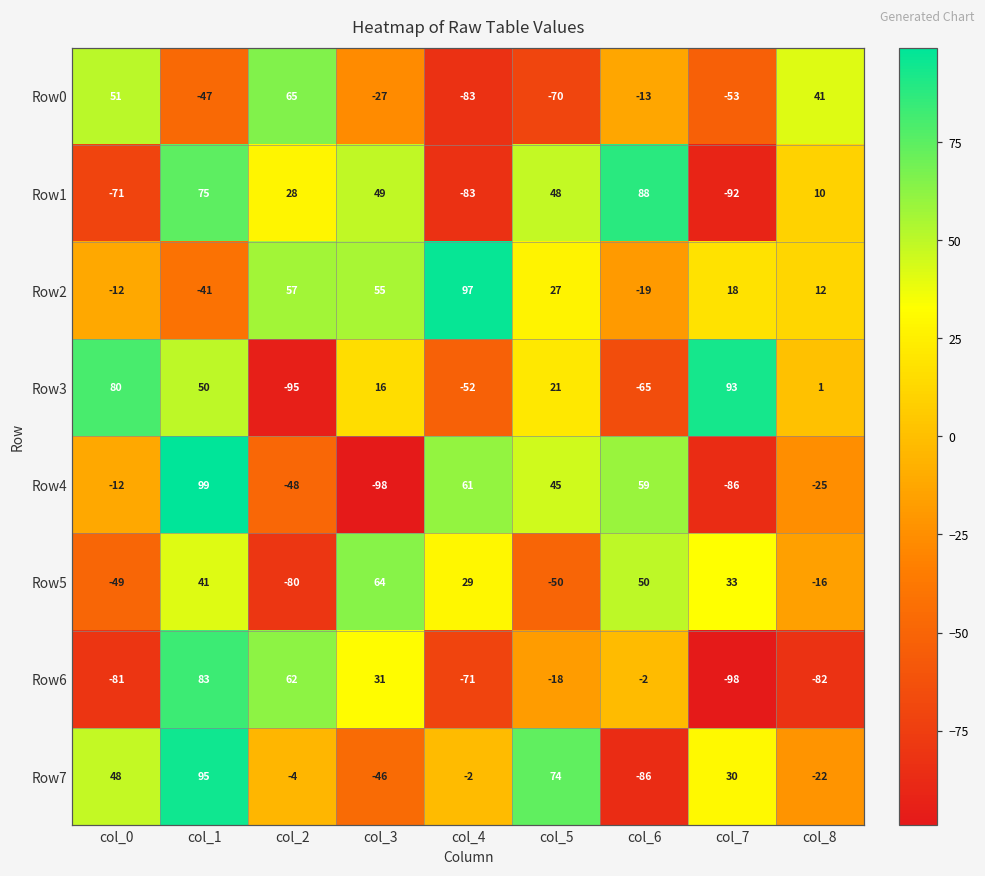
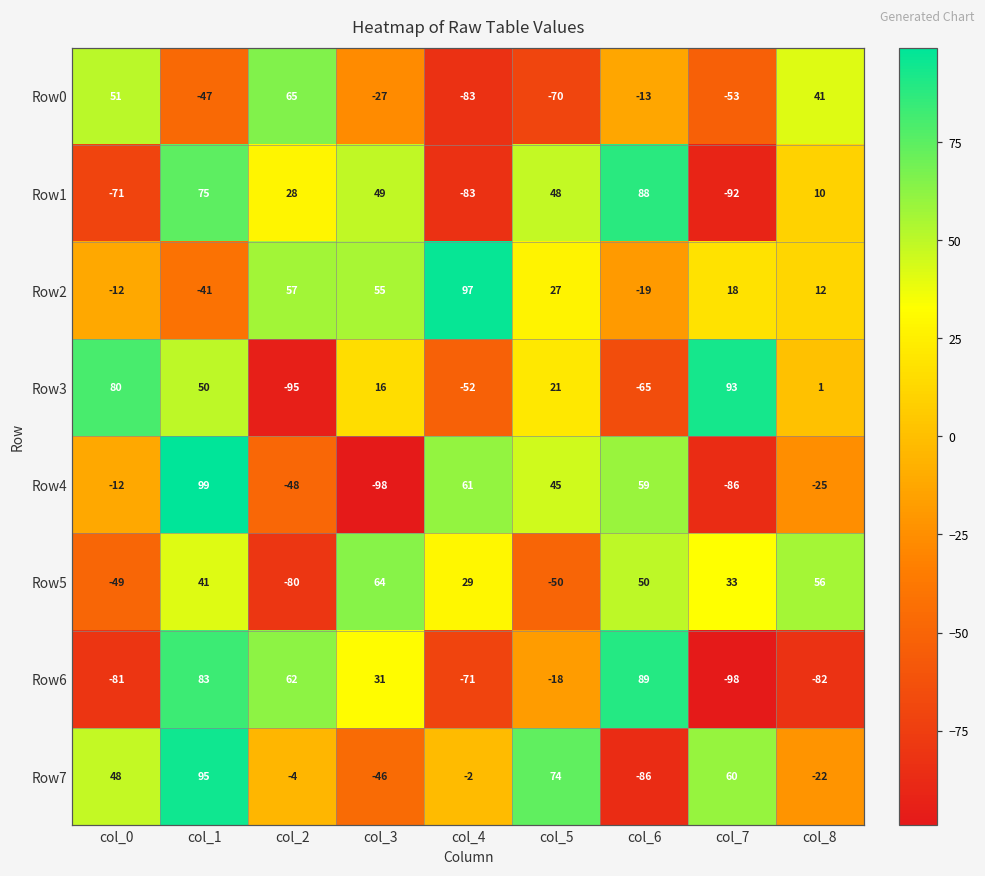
Row5, col_8: -16 -> 56
Row6, col_6: -2 -> 89
Row7, col_7: 30 -> 60
